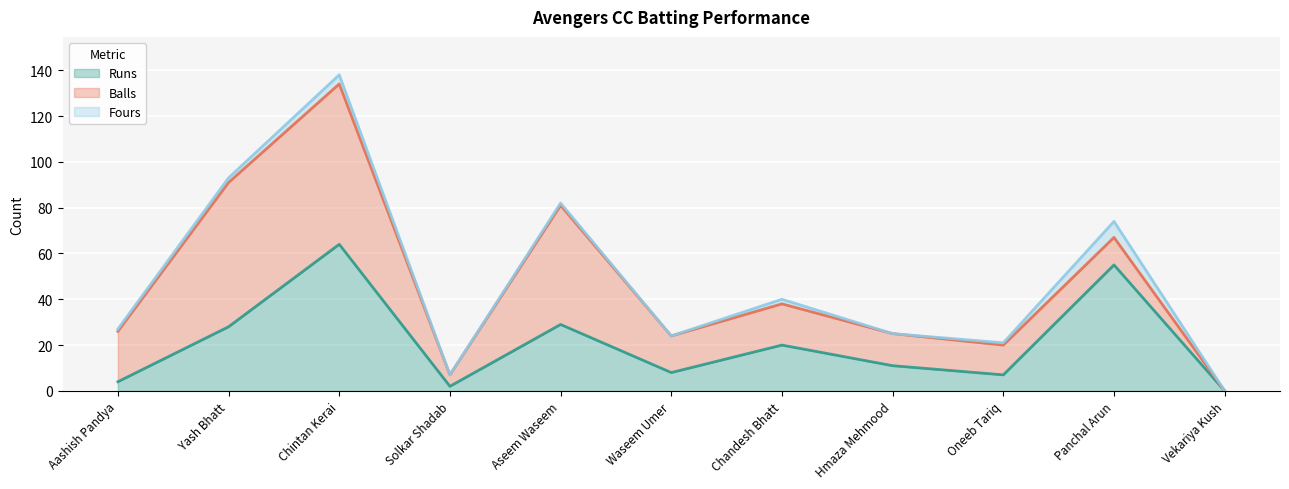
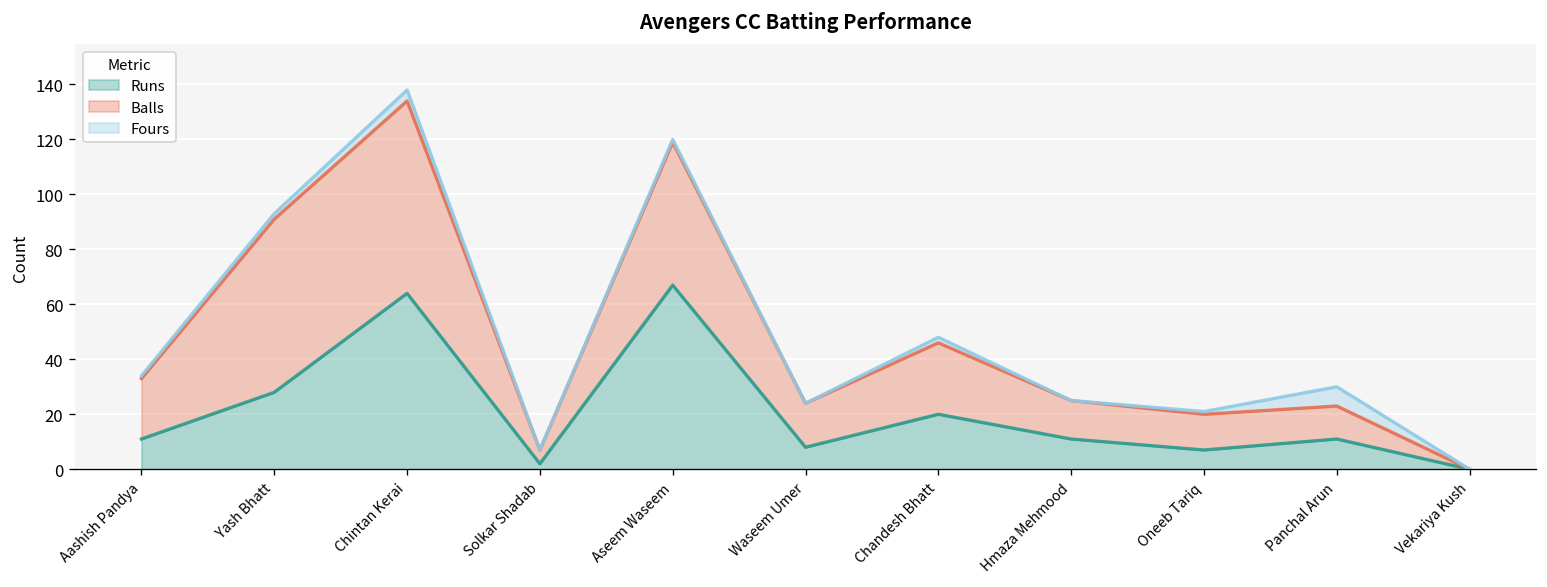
Runs, Aashish Pandya: 4 -> 11
Runs, Aseem Waseem: 29 -> 67
Balls, Chandesh Bhatt: 18 -> 26
Runs, Panchal Arun: 55 -> 11
